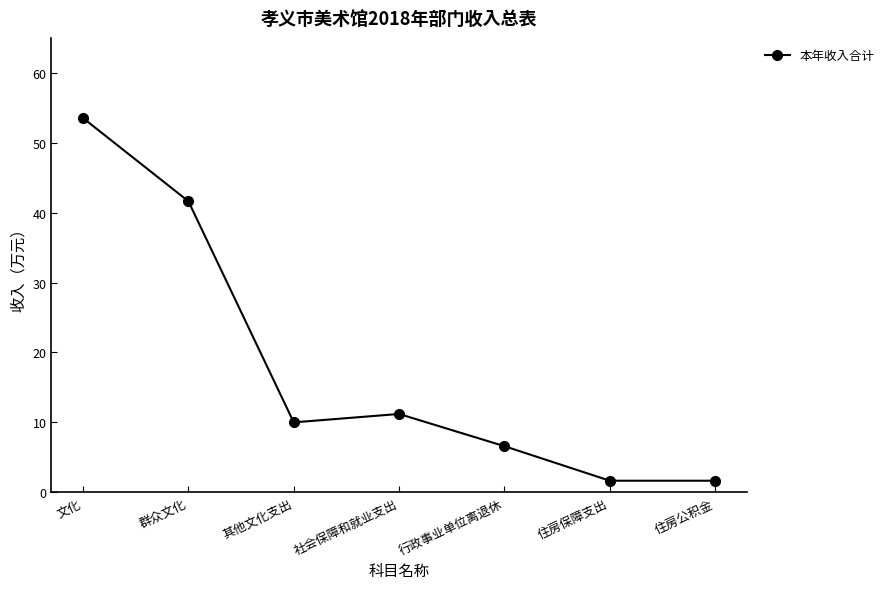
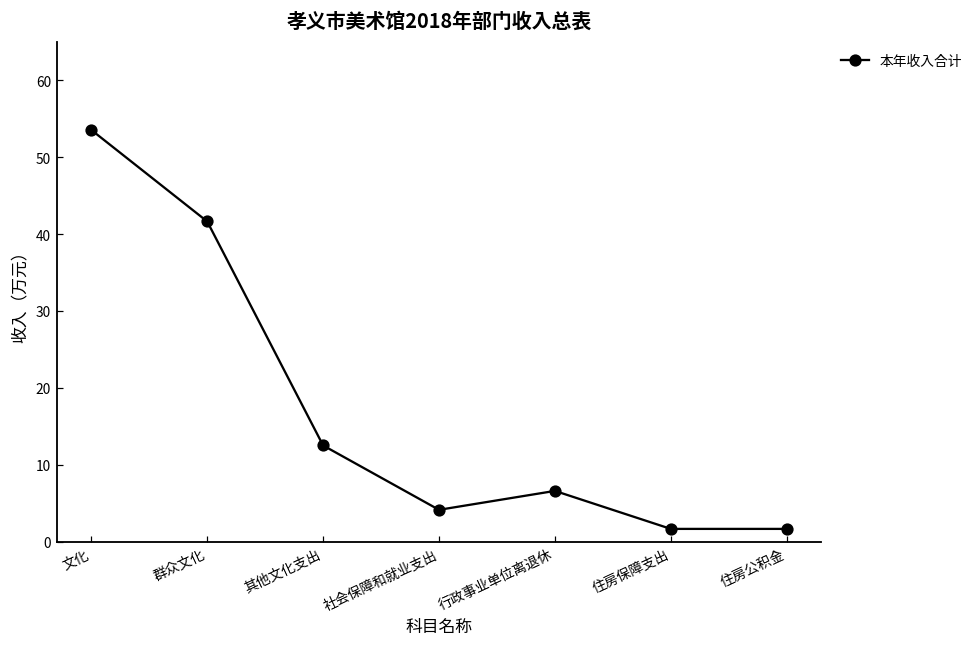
其他文化支出: 10 -> 13
社会保障和就业支出: 11 -> 4
